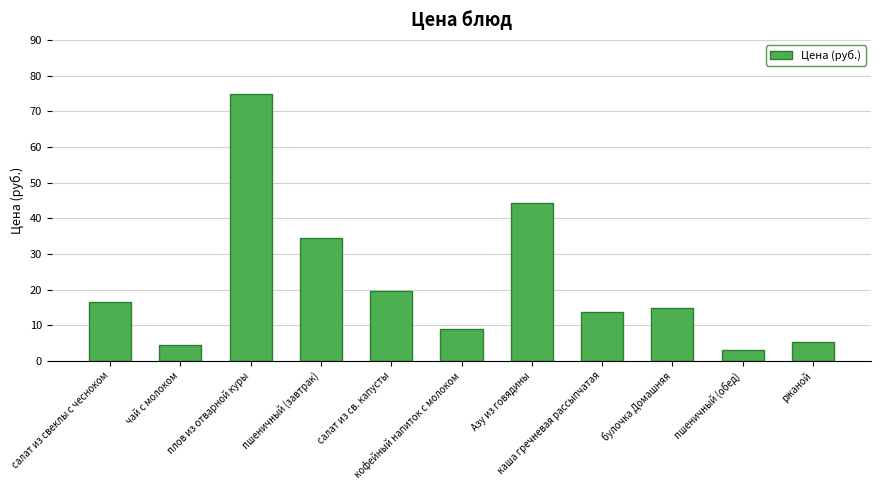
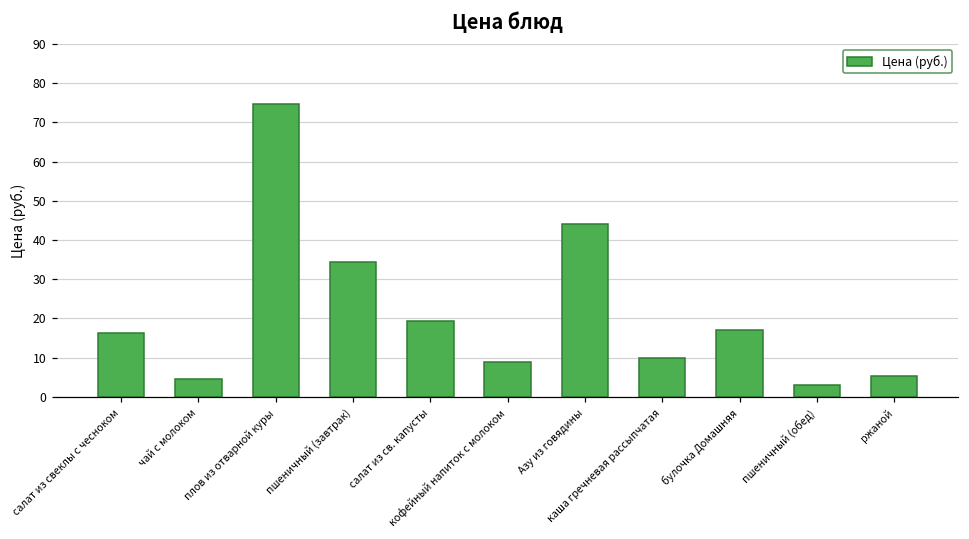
каша гречневая рассыпчатая: 14 -> 10
булочка Домашняя: 15 -> 17
